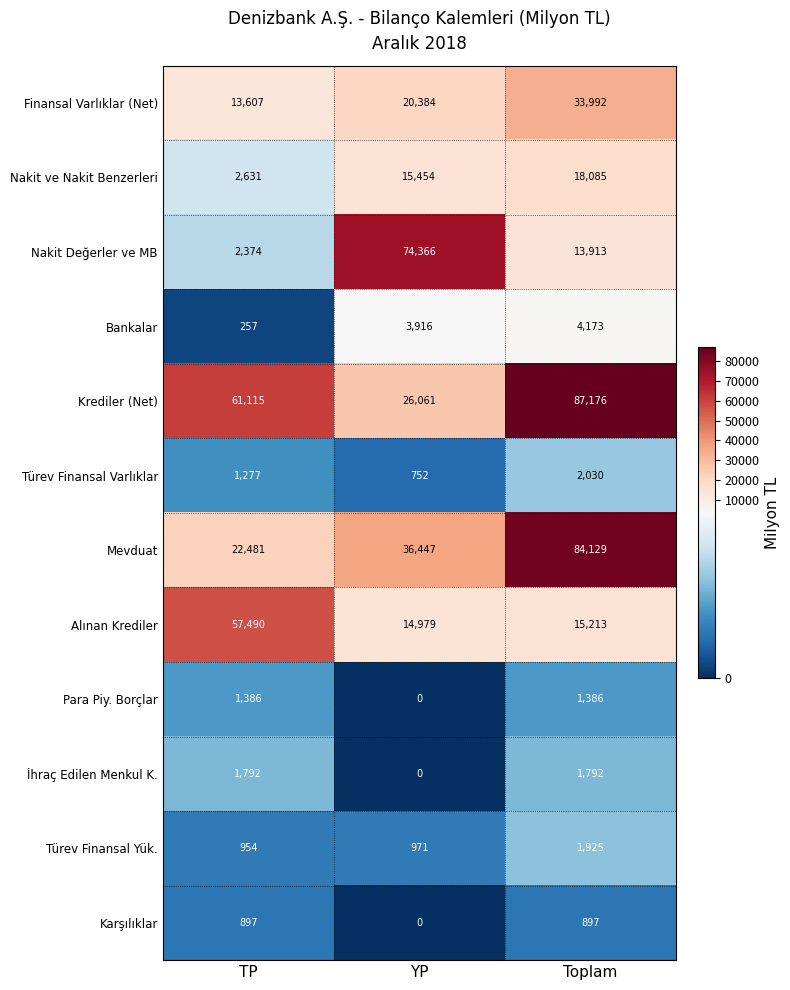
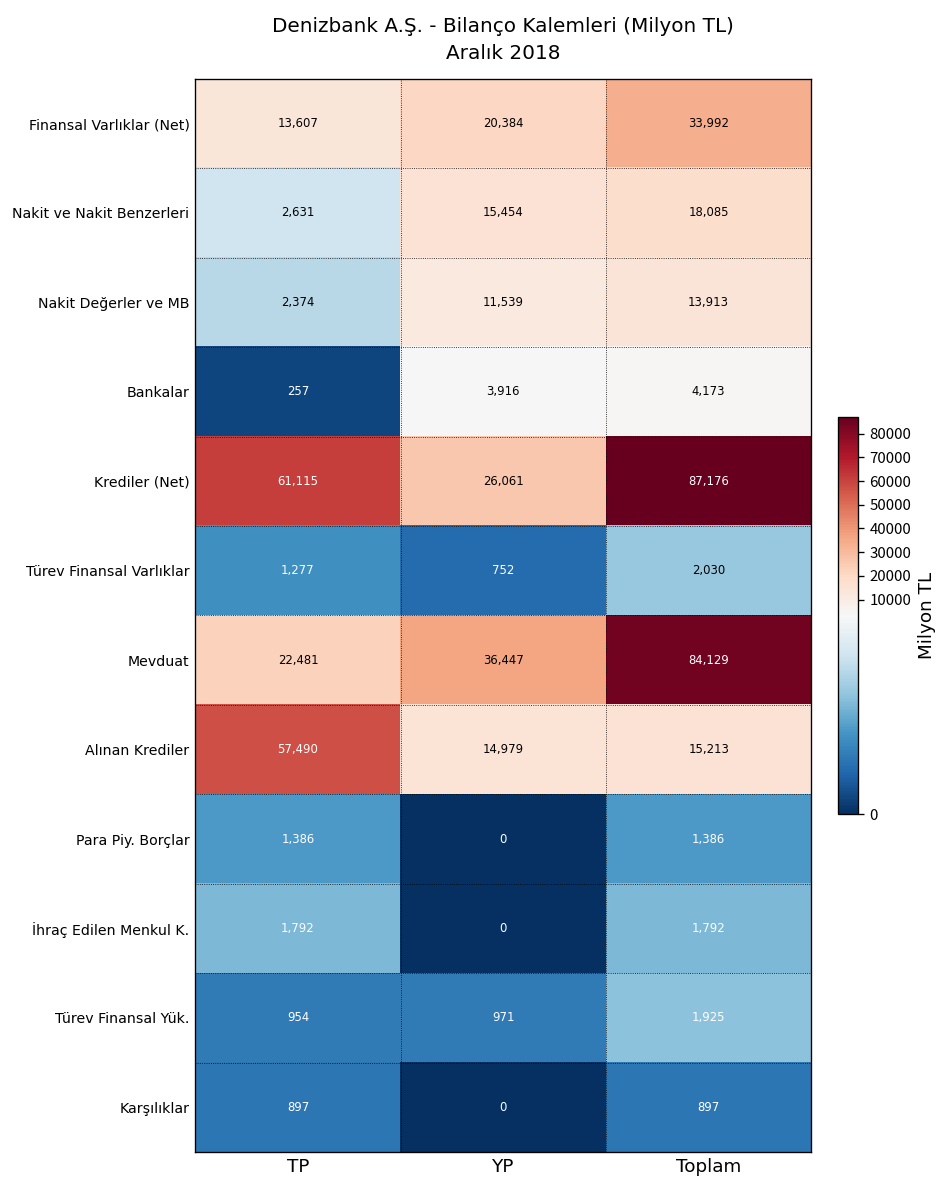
Nakit Değerler ve MB, YP: 74,366 -> 11,539
